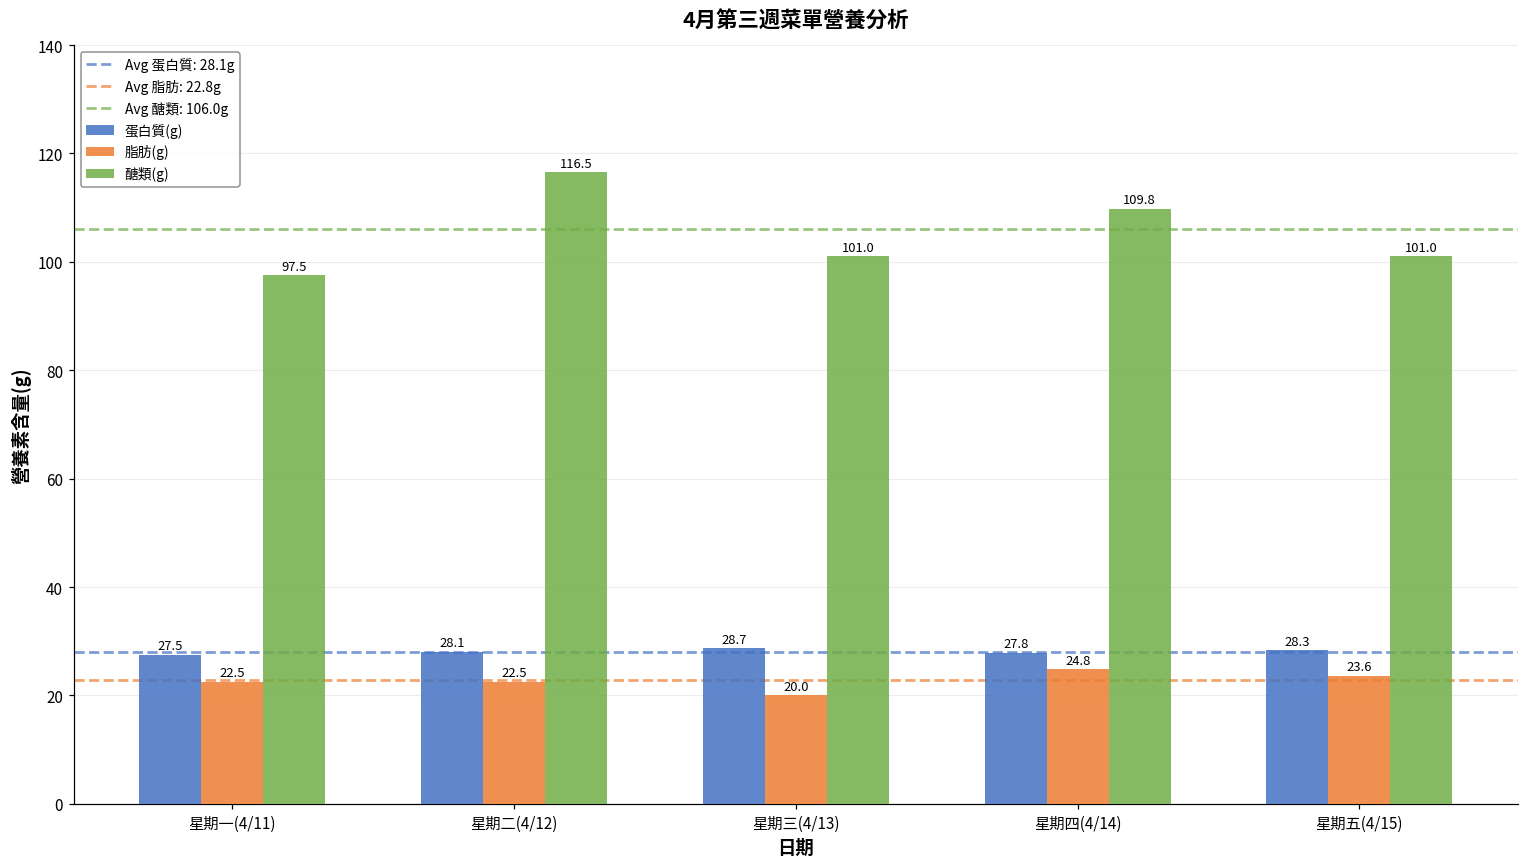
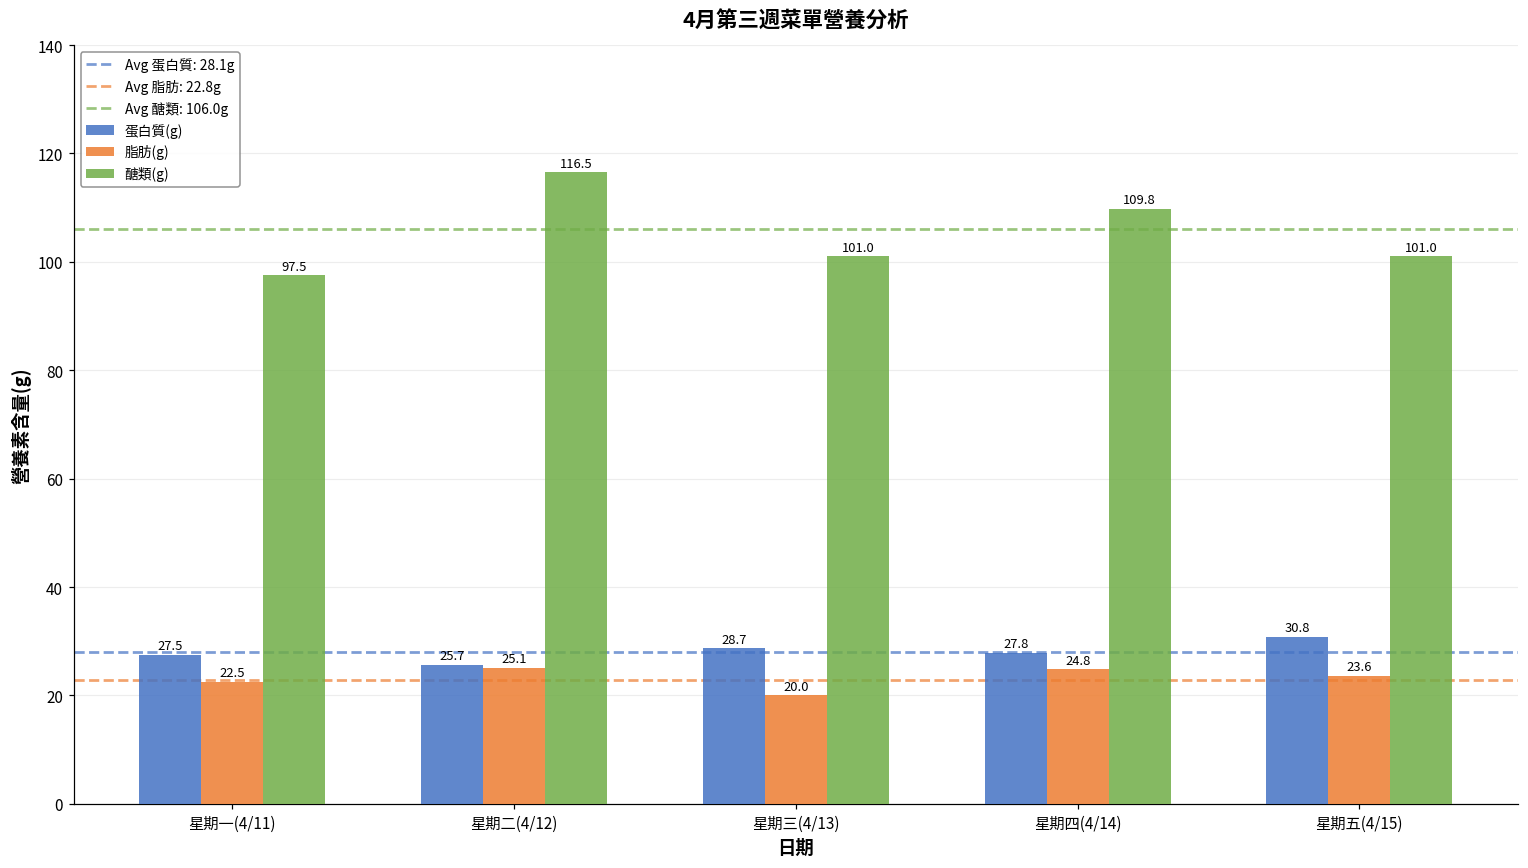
蛋白質(g), 星期二(4/12): 28.1 -> 25.7
脂肪(g), 星期二(4/12): 22.5 -> 25.1
蛋白質(g), 星期五(4/15): 28.3 -> 30.8
